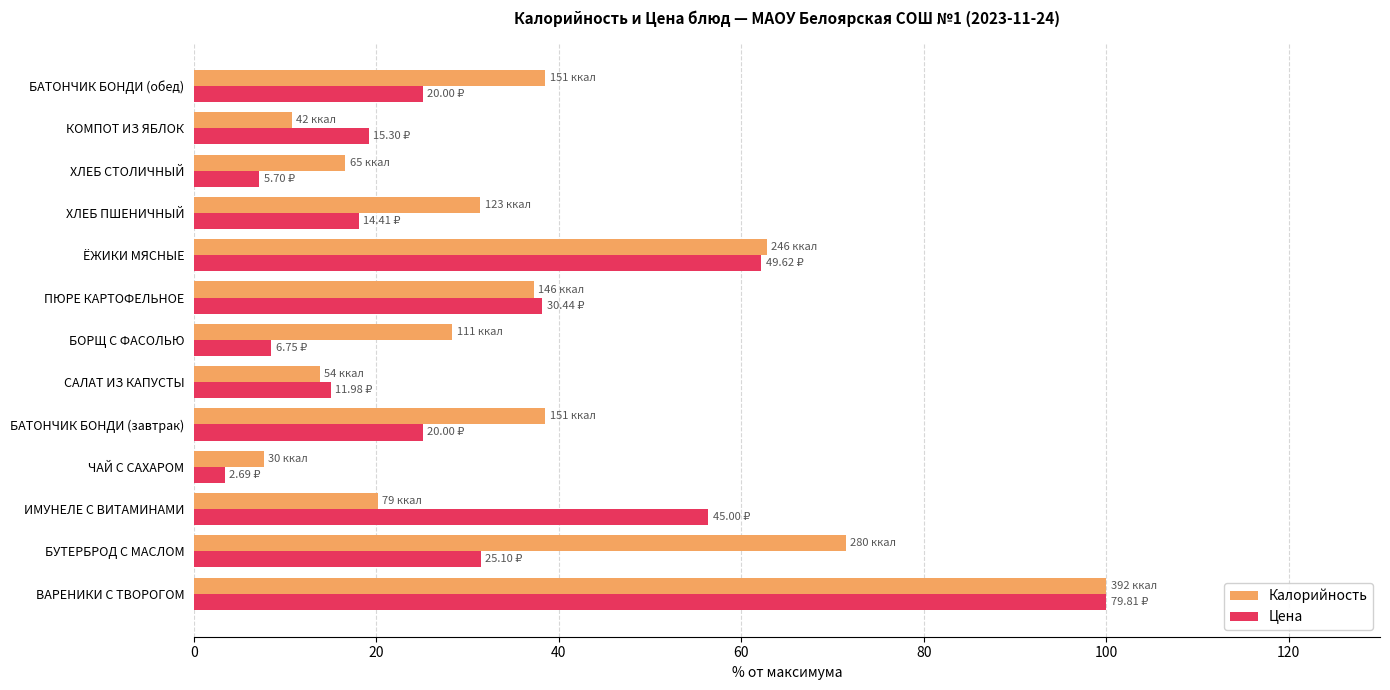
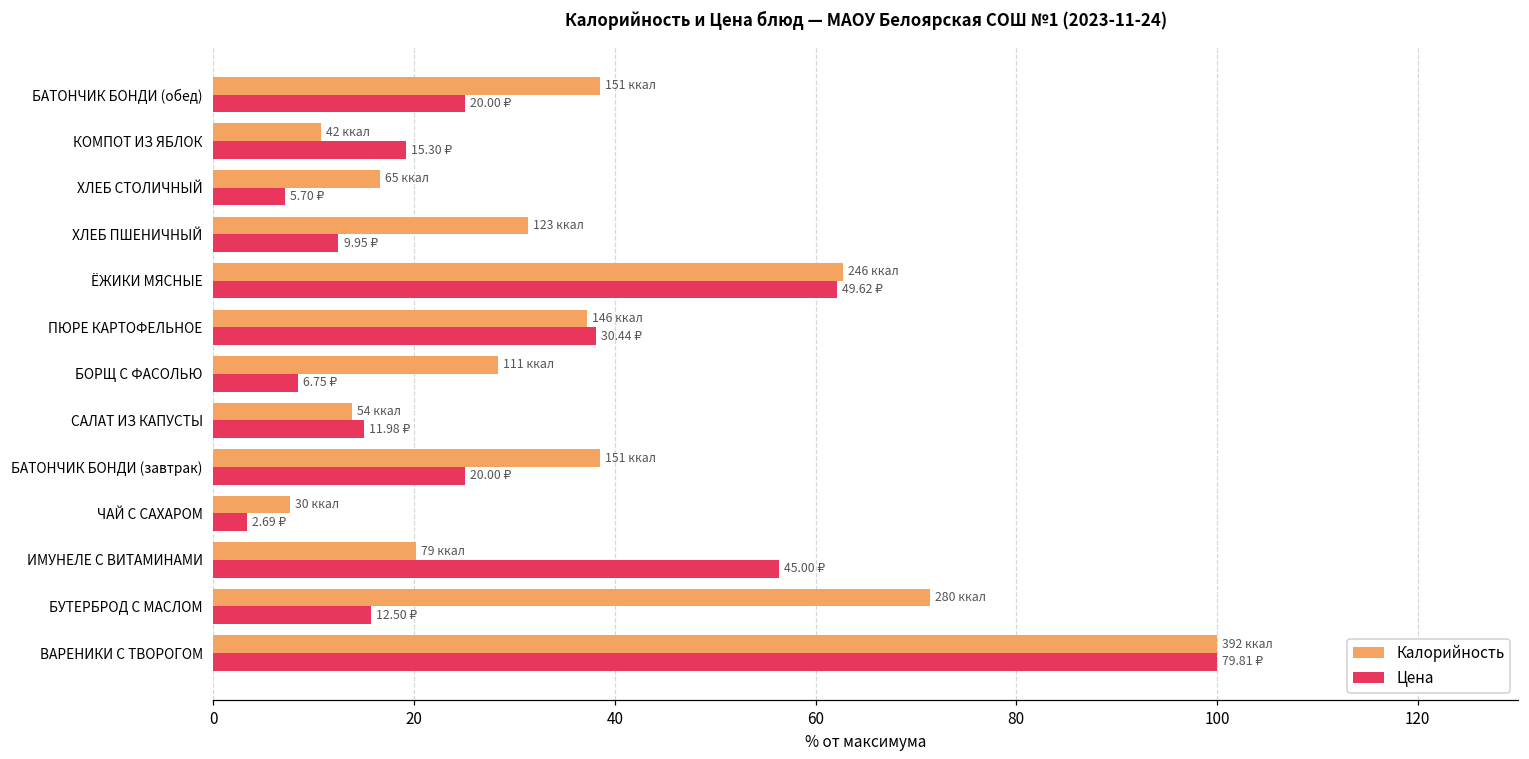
Цена, ХЛЕБ ПШЕНИЧНЫЙ: 14.41 -> 9.95
Цена, БУТЕРБРОД С МАСЛОМ: 25.10 -> 12.50
